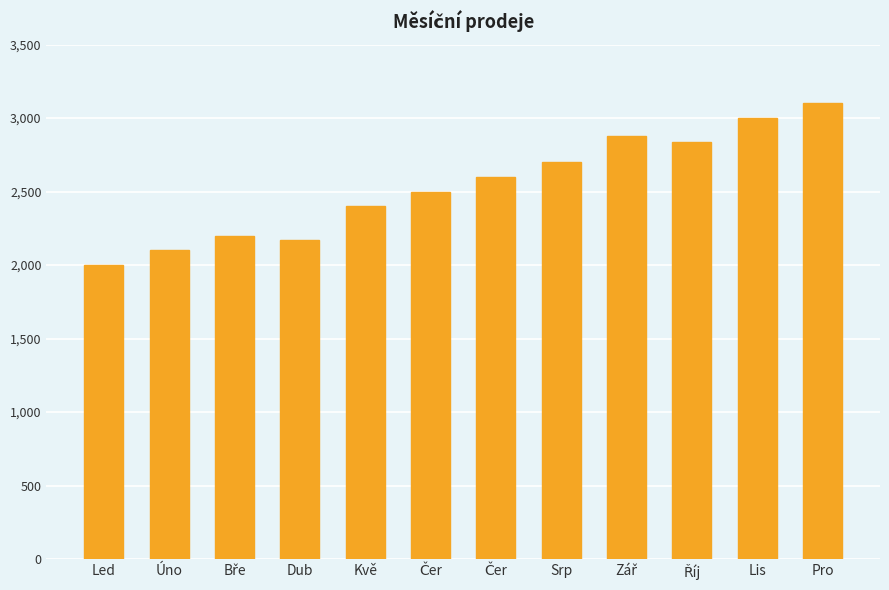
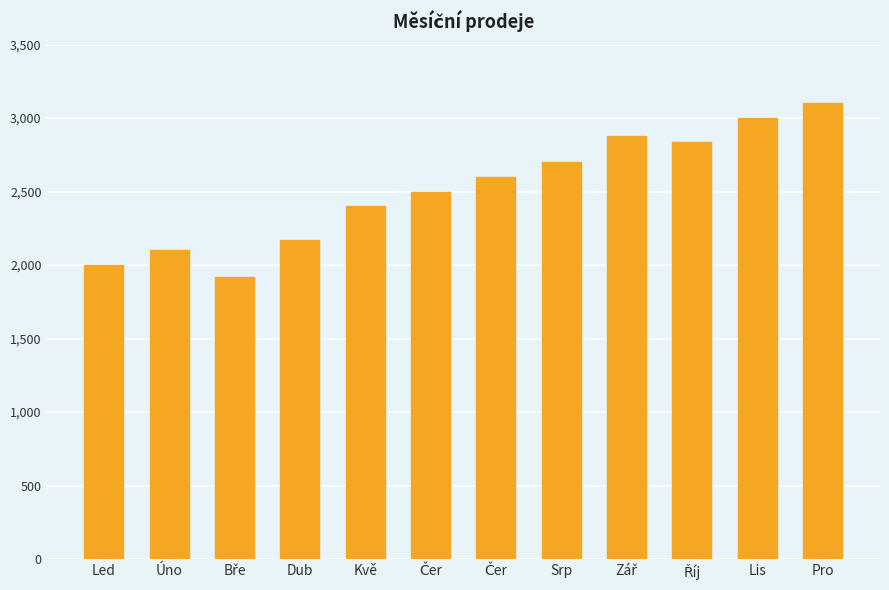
Bře: 2,200 -> 1,920
